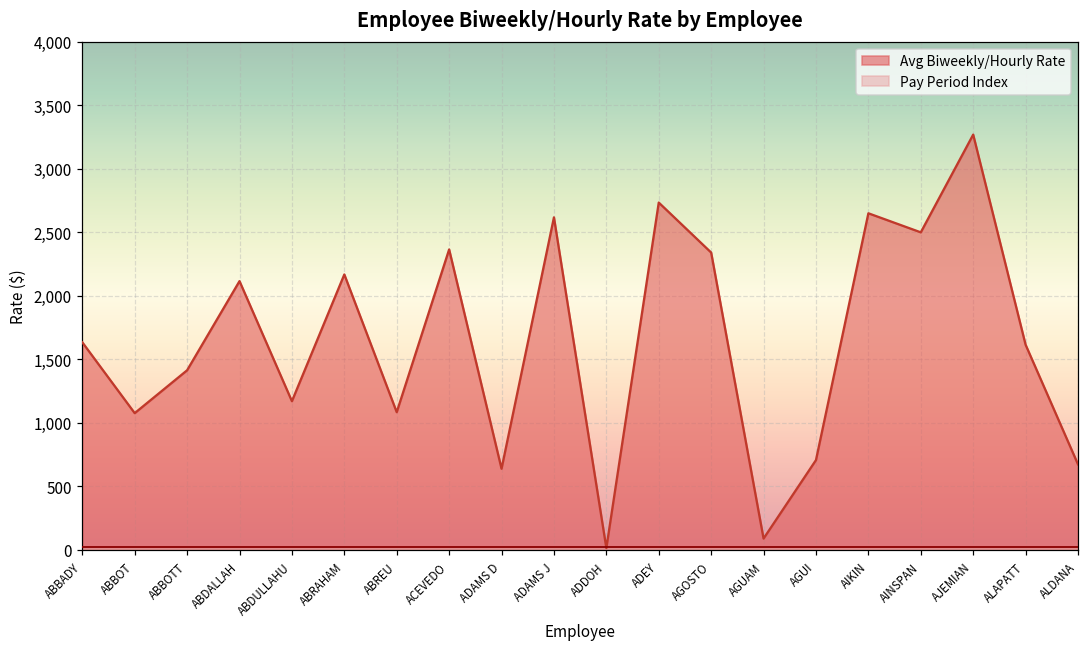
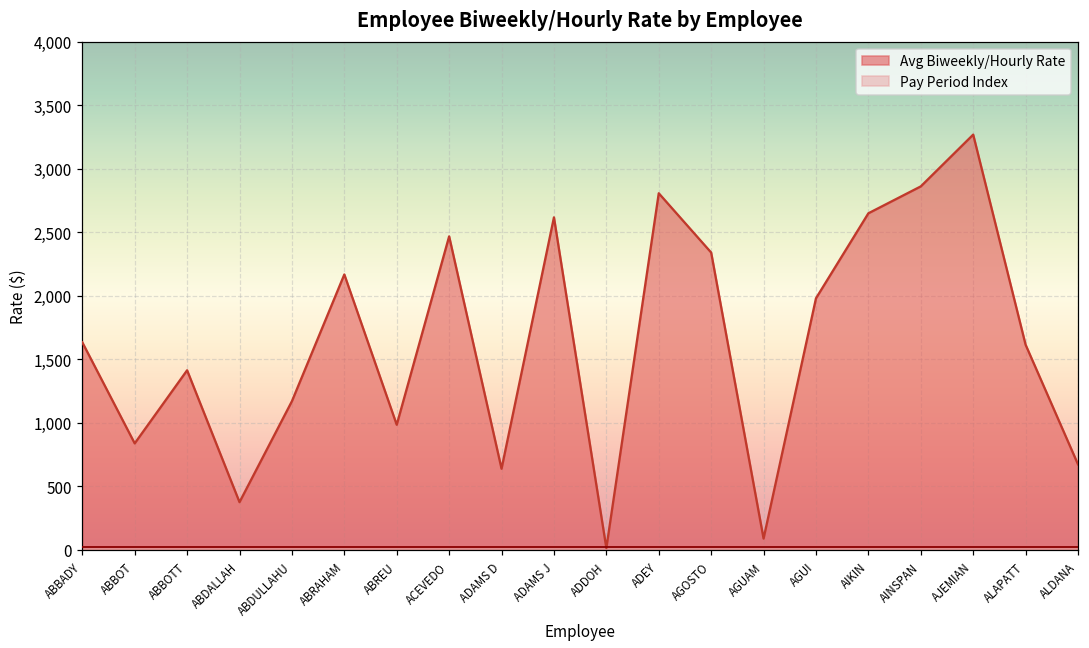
Avg Biweekly/Hourly Rate, ABBOT: 1,080 -> 840
Avg Biweekly/Hourly Rate, ABDALLAH: 2,120 -> 380
Avg Biweekly/Hourly Rate, ABREU: 1,080 -> 990
Avg Biweekly/Hourly Rate, ACEVEDO: 2,370 -> 2,470
Avg Biweekly/Hourly Rate, ADEY: 2,730 -> 2,810
Avg Biweekly/Hourly Rate, AGUI: 710 -> 1,980
Avg Biweekly/Hourly Rate, AINSPAN: 2,500 -> 2,860
